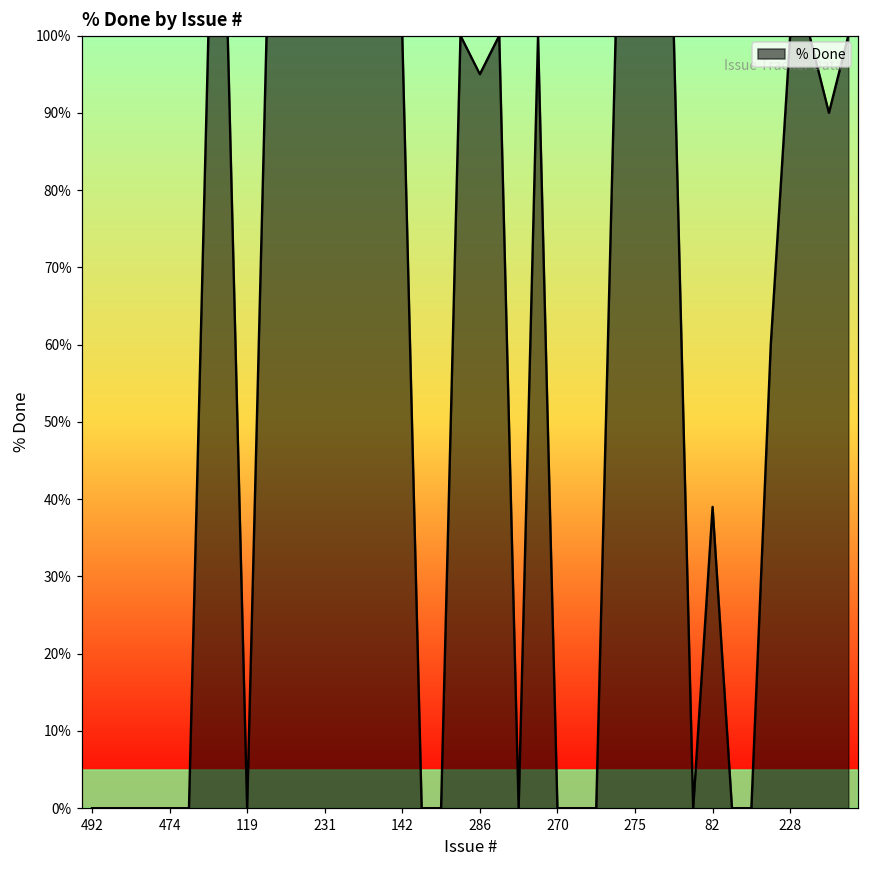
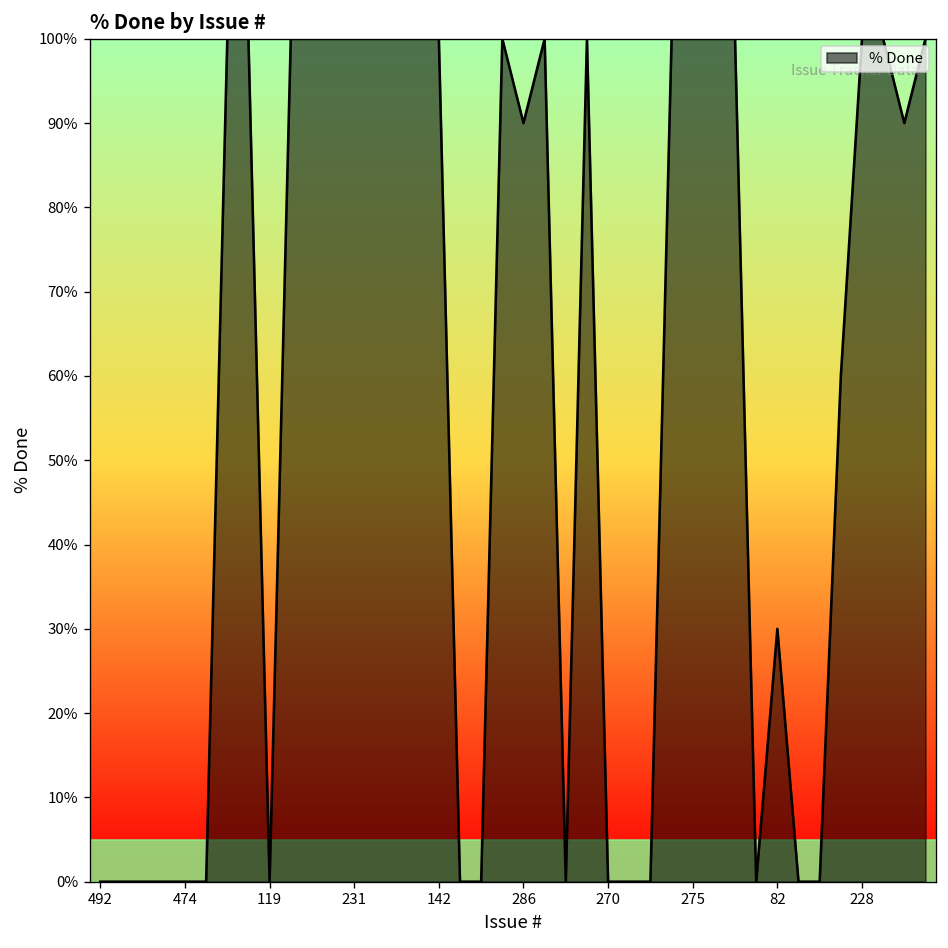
286: 95% -> 90%
82: 39% -> 30%
